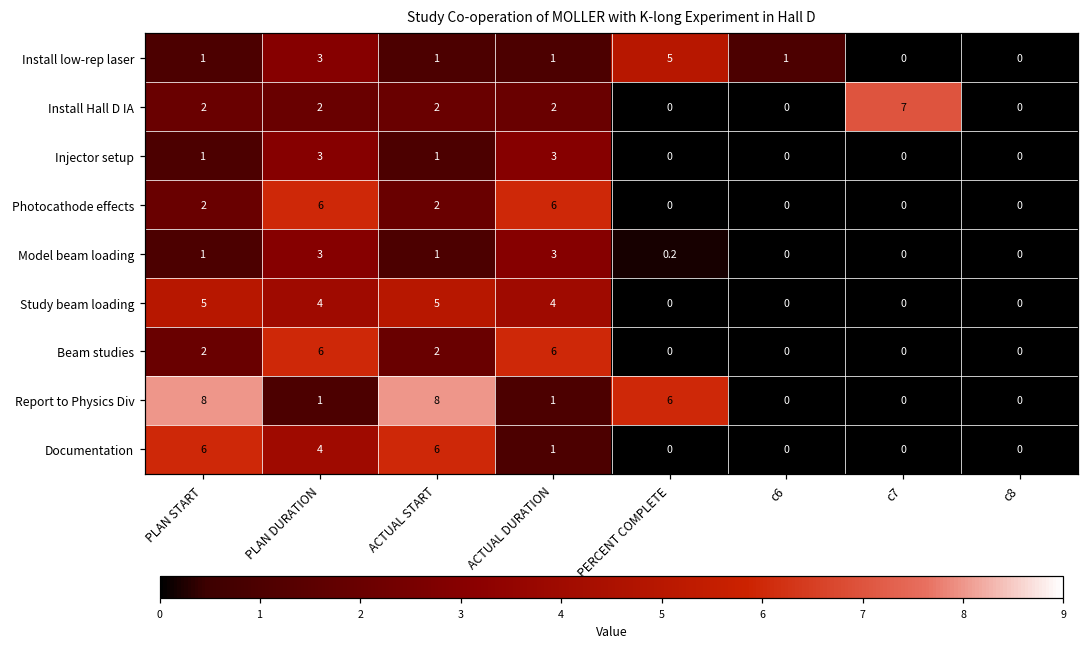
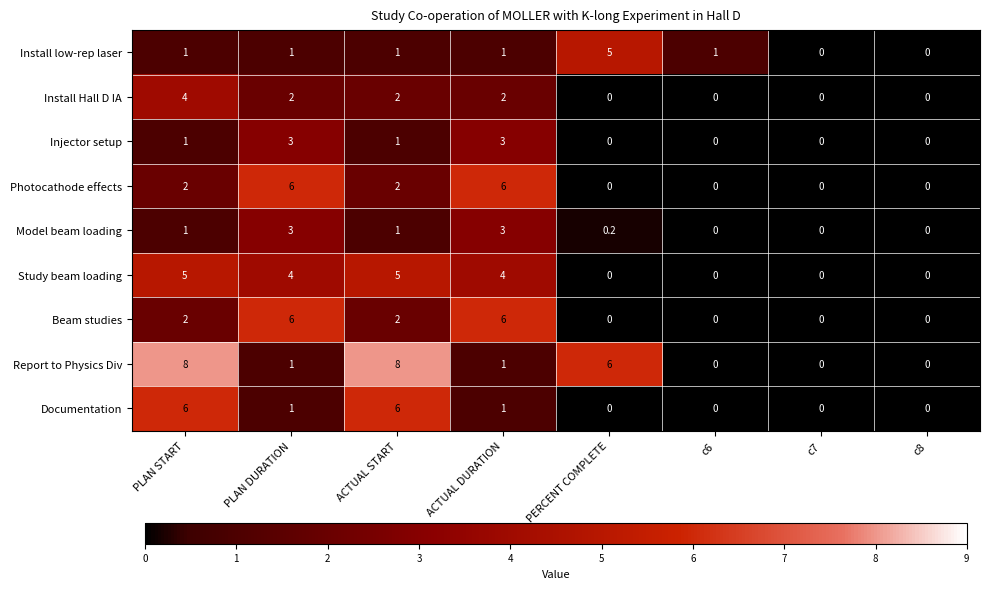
Install low-rep laser, PLAN DURATION: 3 -> 1
Install Hall D IA, PLAN START: 2 -> 4
Install Hall D IA, c7: 7 -> 0
Documentation, PLAN DURATION: 4 -> 1
